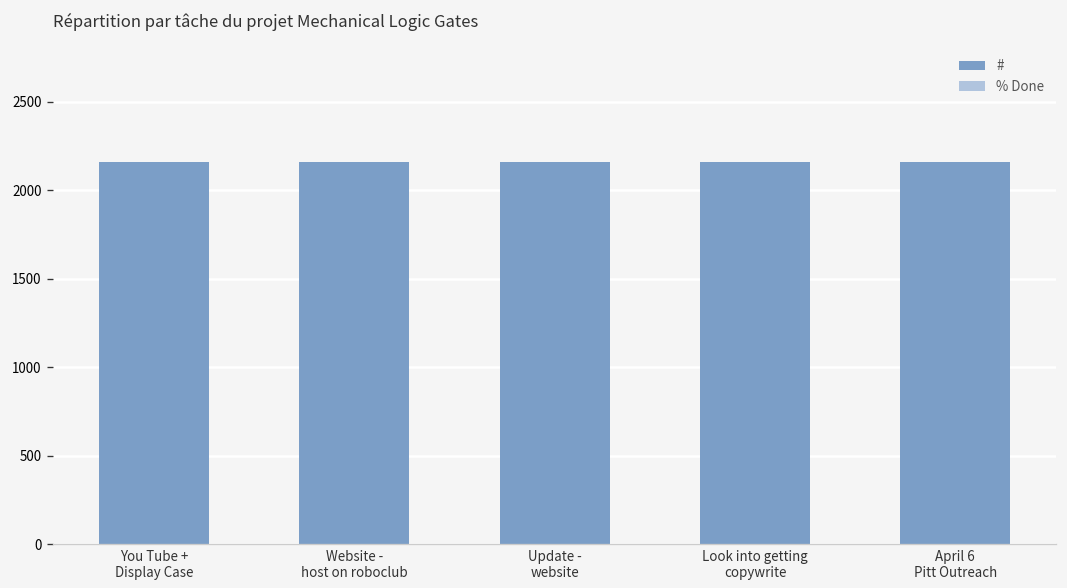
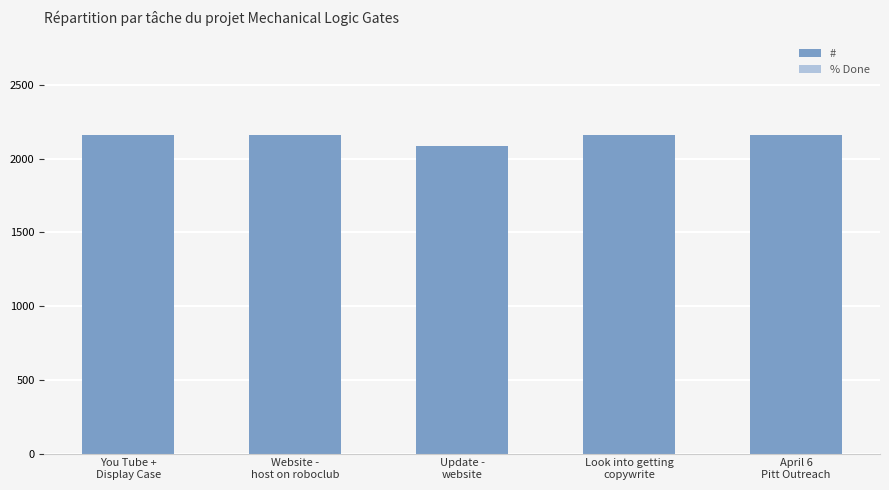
#, Update - website: 2160 -> 2090
